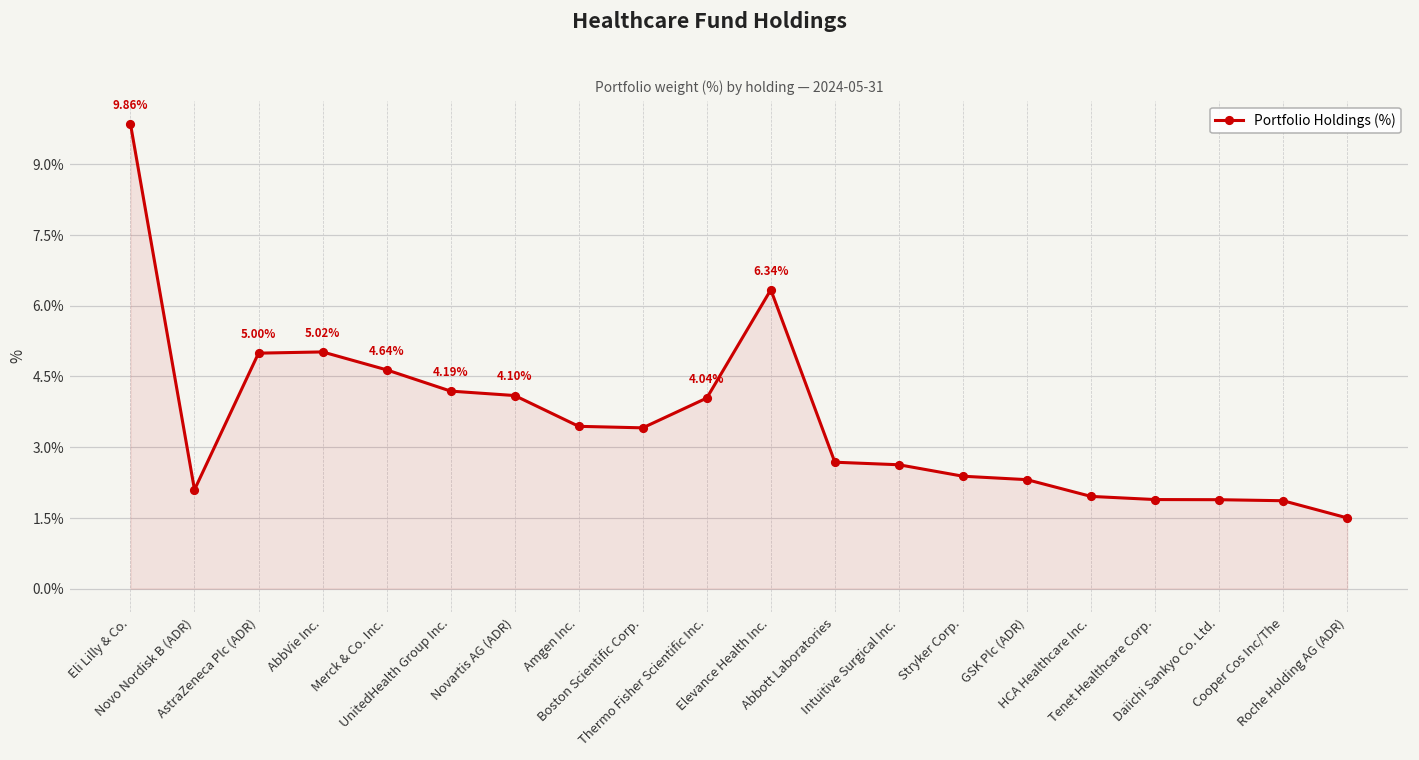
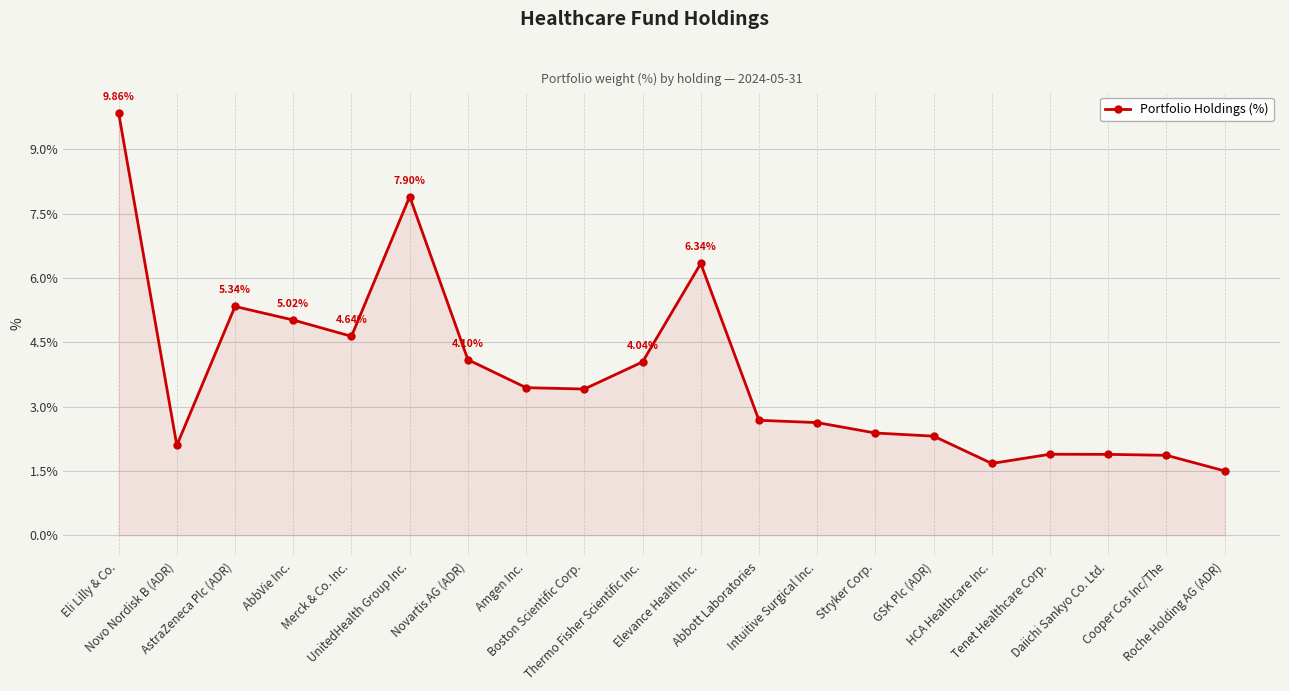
AstraZeneca Plc (ADR): 5.00% -> 5.34%
UnitedHealth Group Inc.: 4.19% -> 7.90%
HCA Healthcare Inc.: 2.0% -> 1.7%
